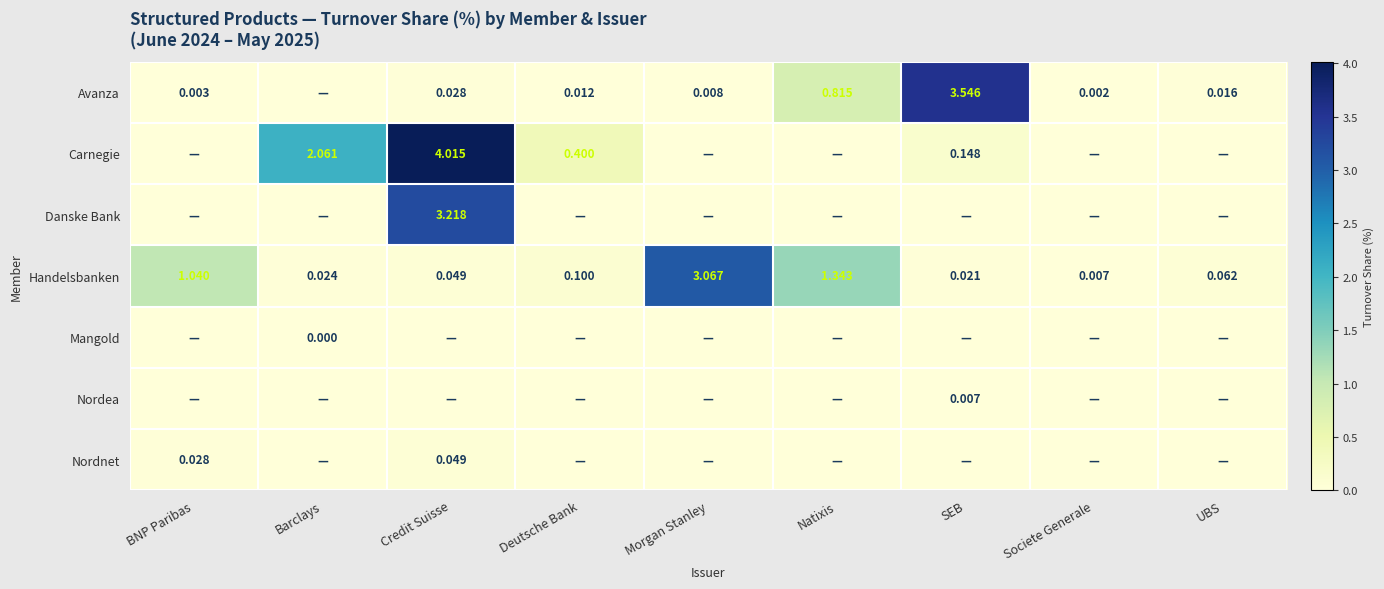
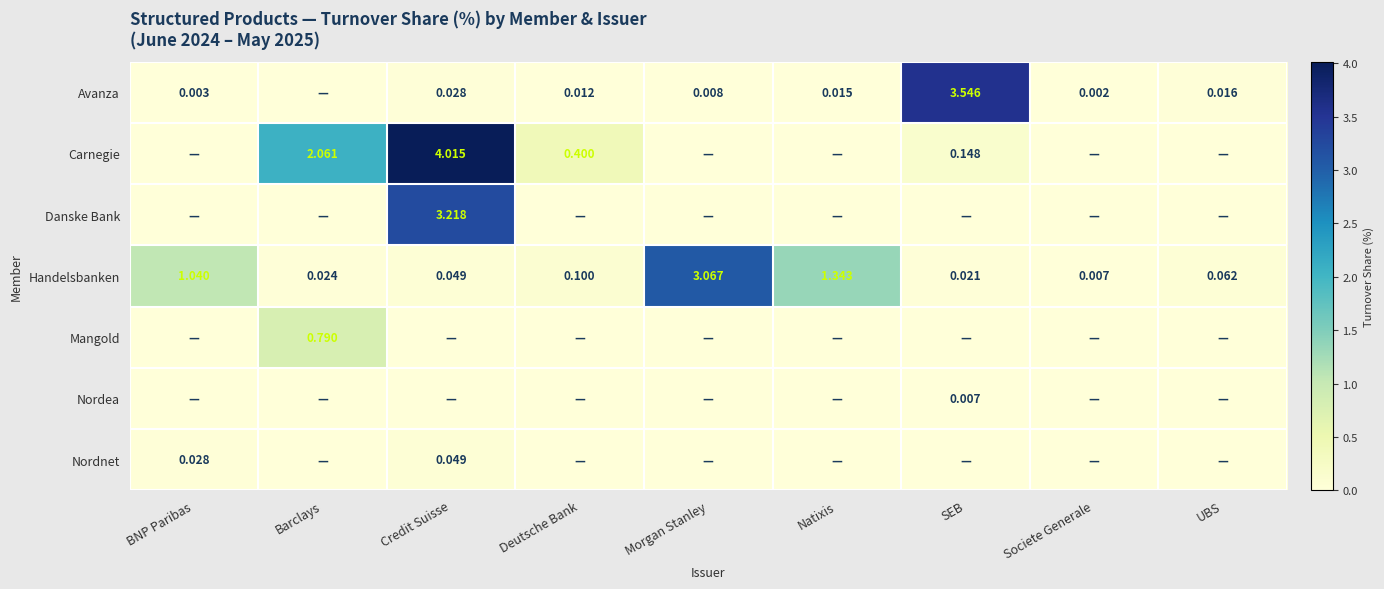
Avanza, Natixis: 0.815 -> 0.015
Mangold, Barclays: 0.000 -> 0.790
